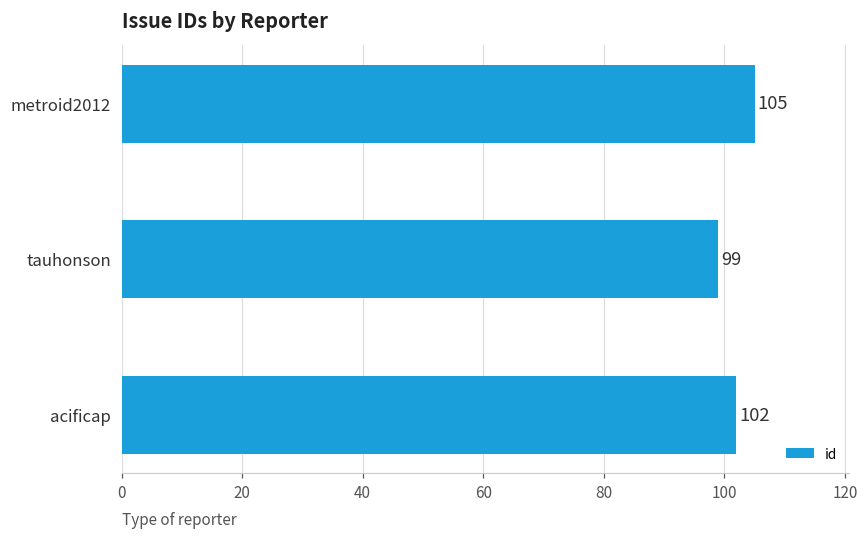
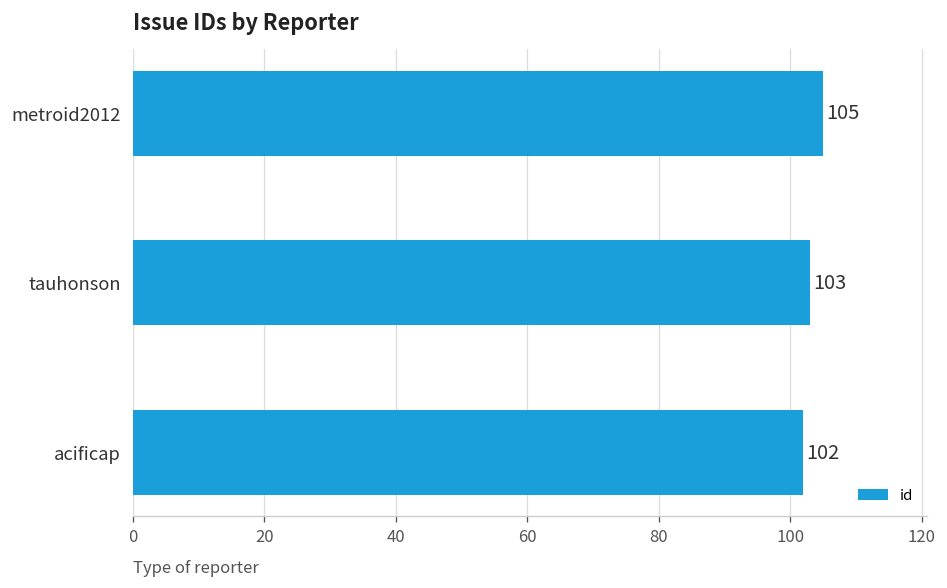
tauhonson: 99 -> 103
